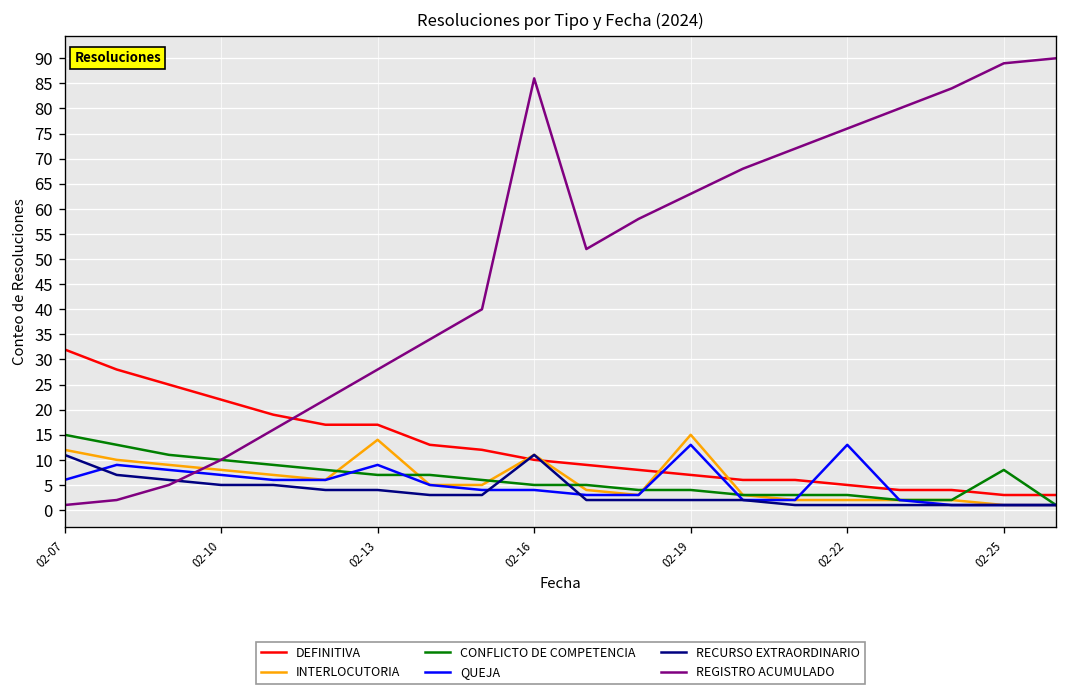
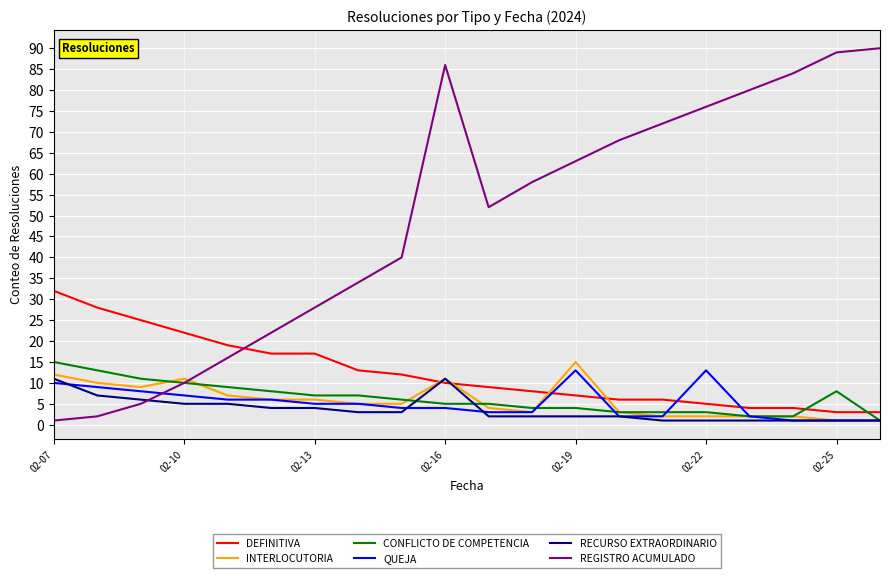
QUEJA, 02-07: 6 -> 10
INTERLOCUTORIA, 02-10: 8 -> 11
INTERLOCUTORIA, 02-13: 14 -> 6
QUEJA, 02-13: 9 -> 5
